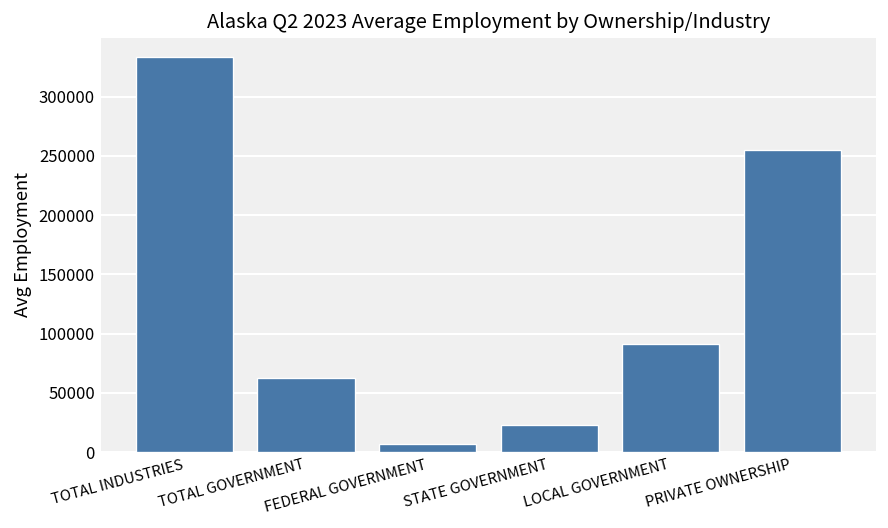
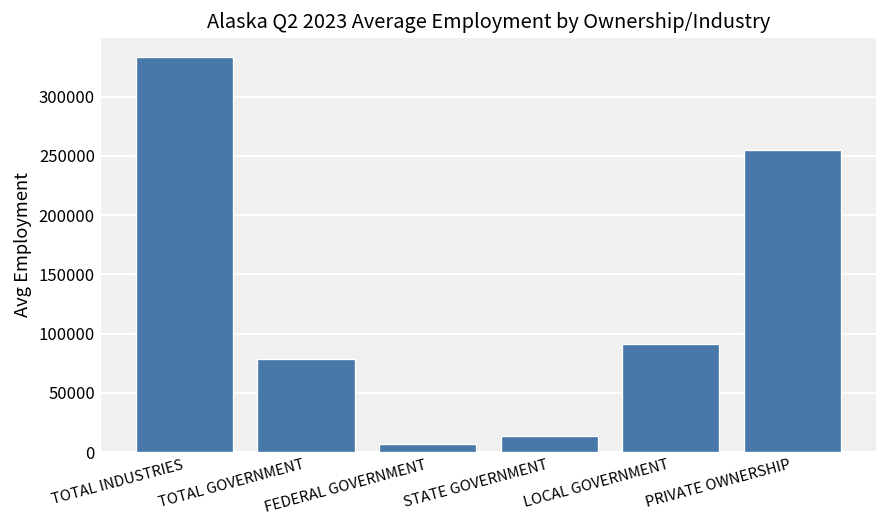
TOTAL GOVERNMENT: 60000 -> 80000
STATE GOVERNMENT: 20000 -> 10000
